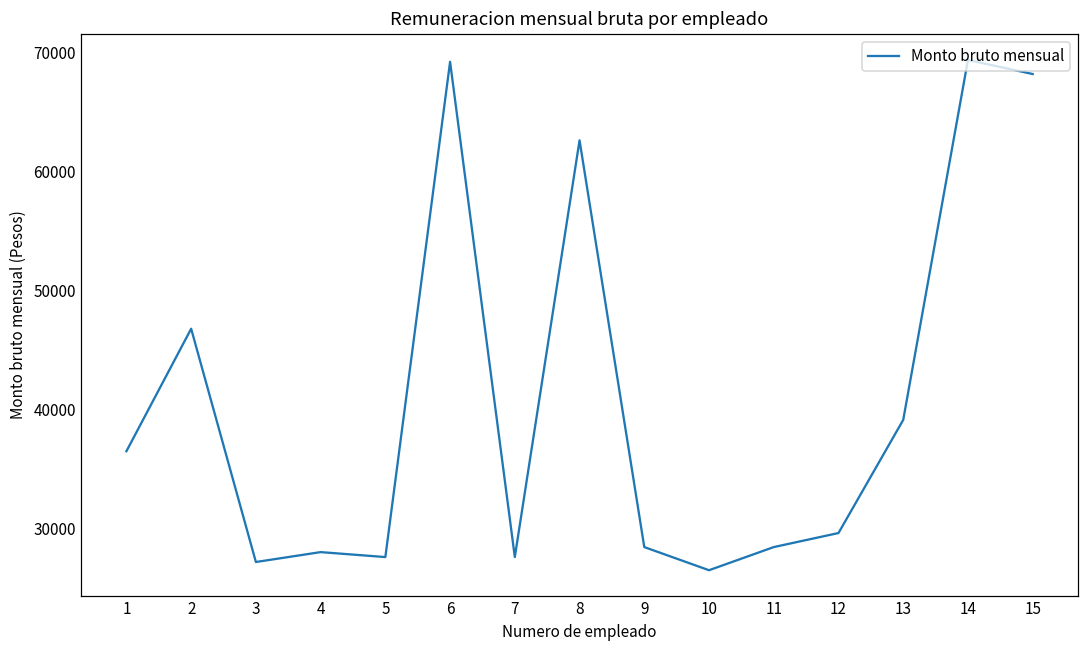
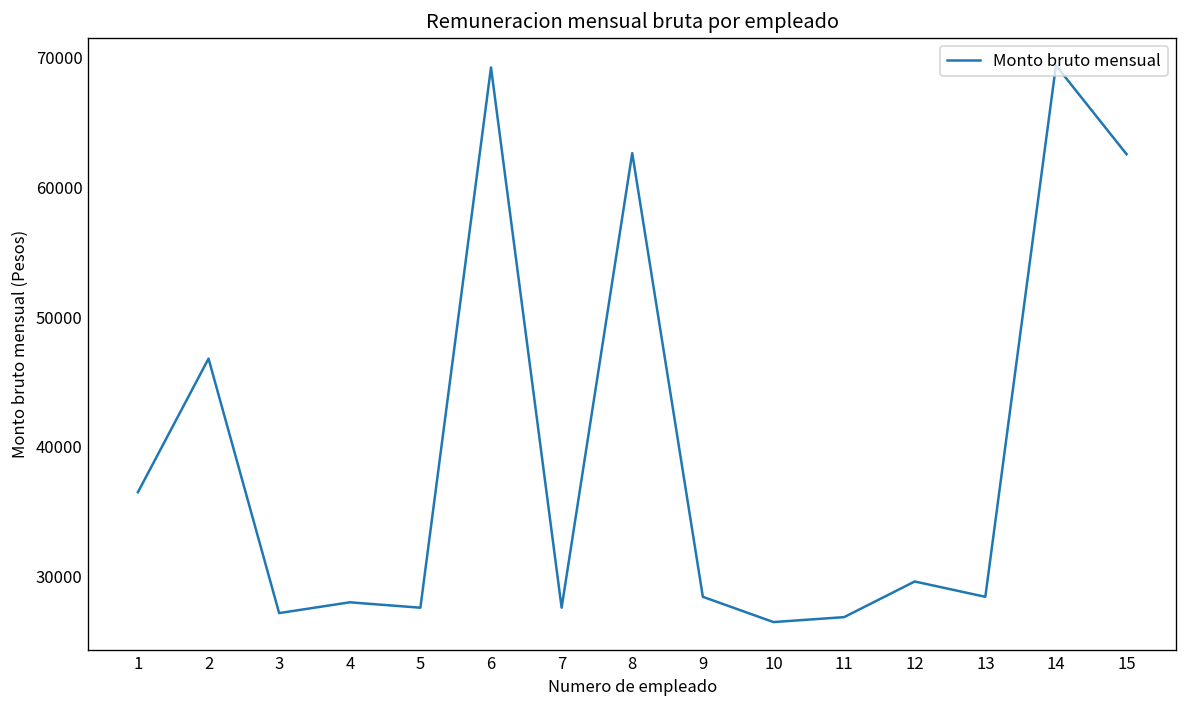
11: 28500 -> 26900
13: 39100 -> 28500
15: 68200 -> 62500
